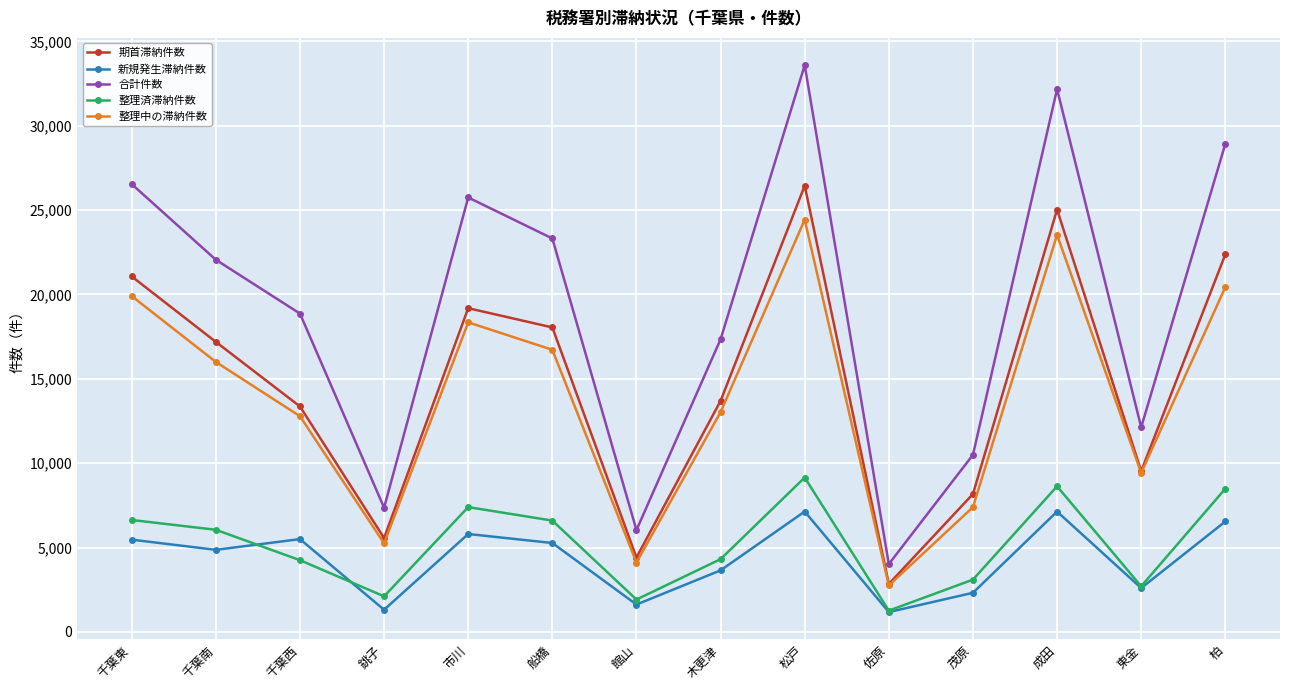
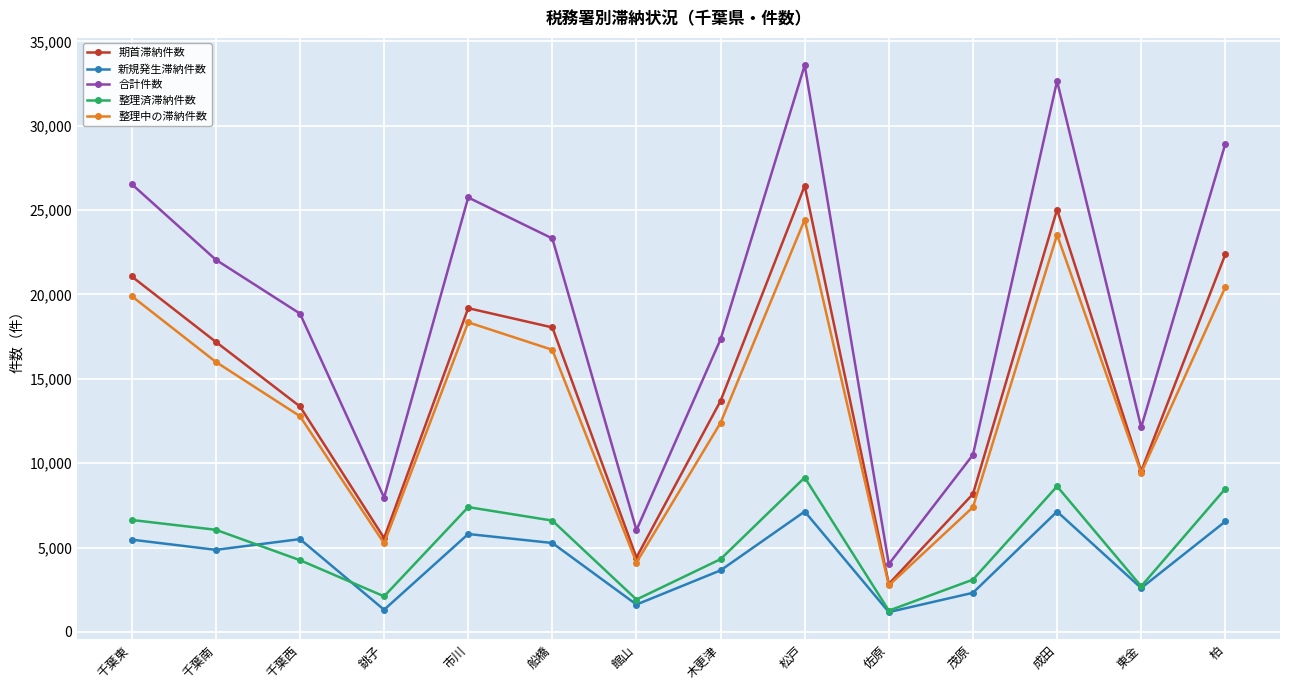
合計件数, 銚子: 7,400 -> 8,000
整理中の滞納件数, 木更津: 13,000 -> 12,400
合計件数, 成田: 32,200 -> 32,600
